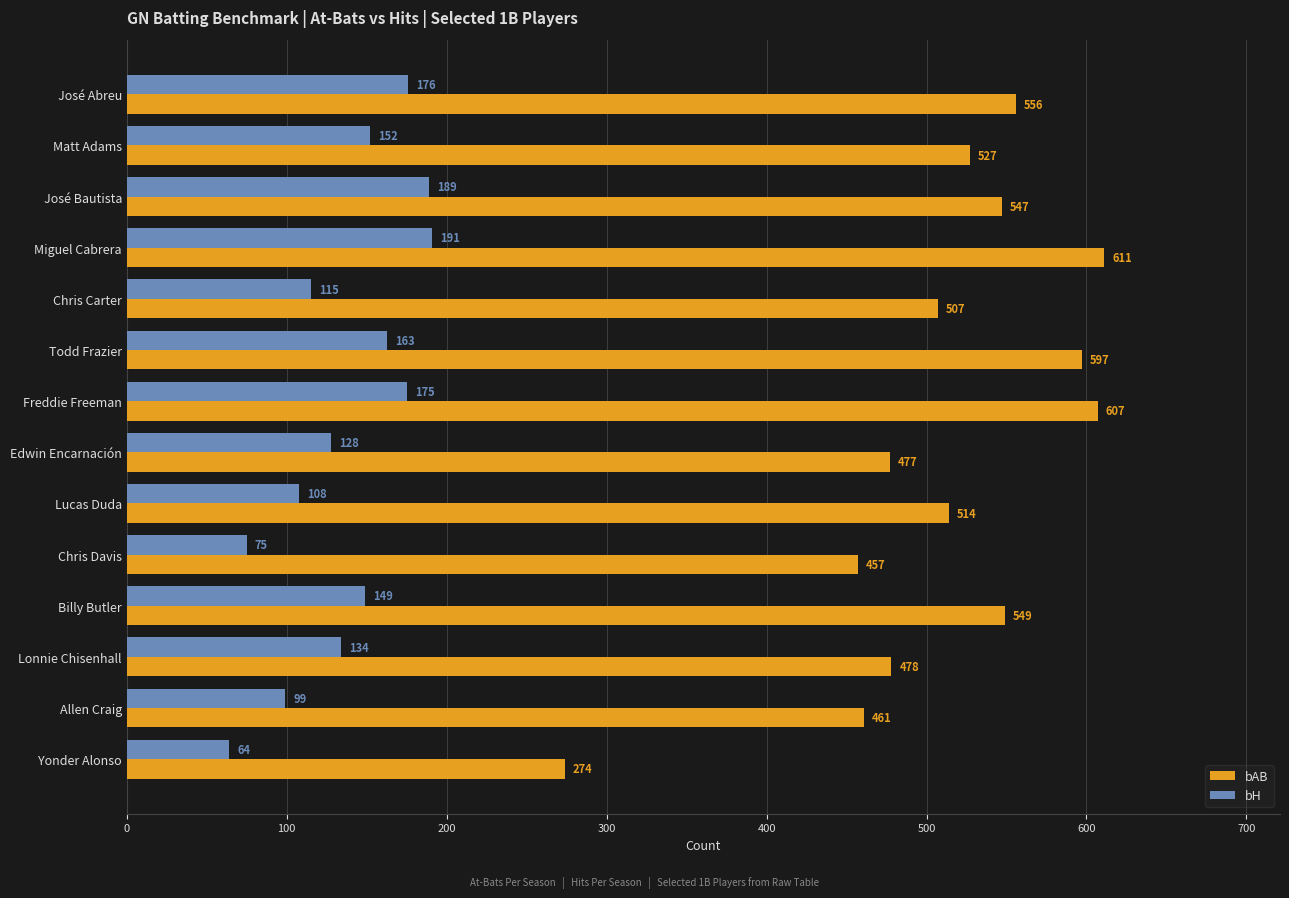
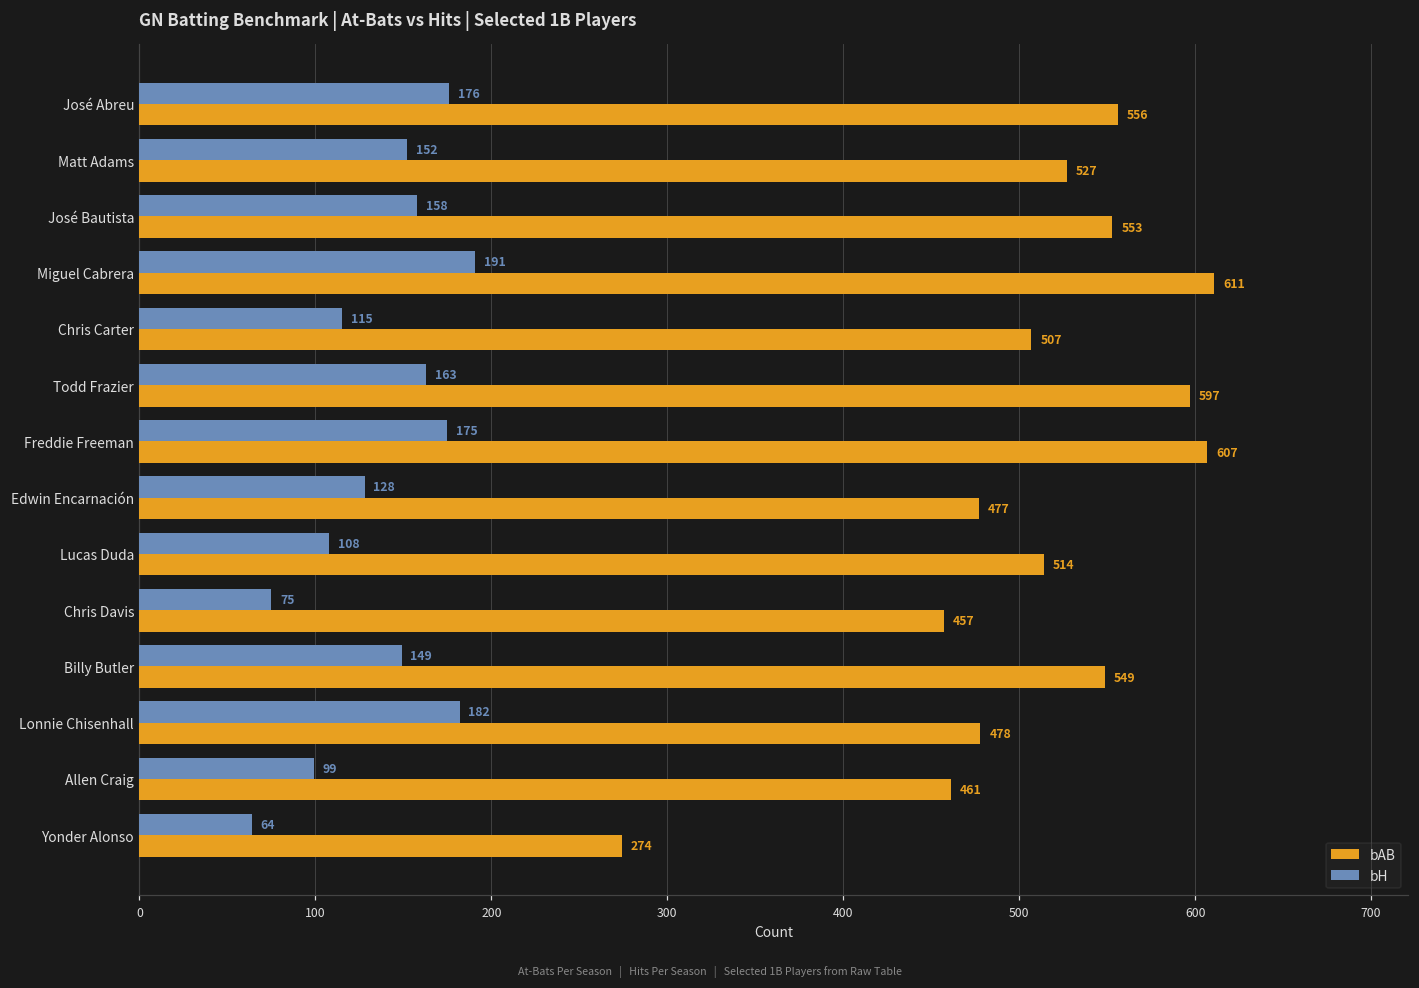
bH, José Bautista: 189 -> 158
bAB, José Bautista: 547 -> 553
bH, Lonnie Chisenhall: 134 -> 182
